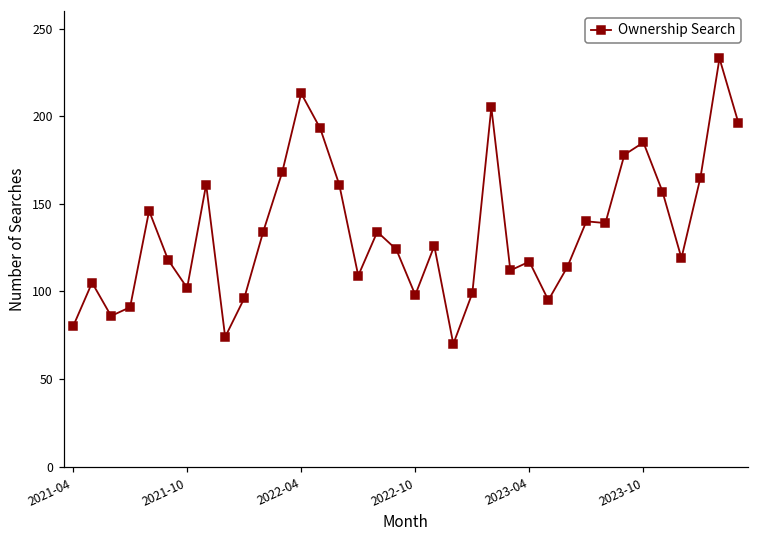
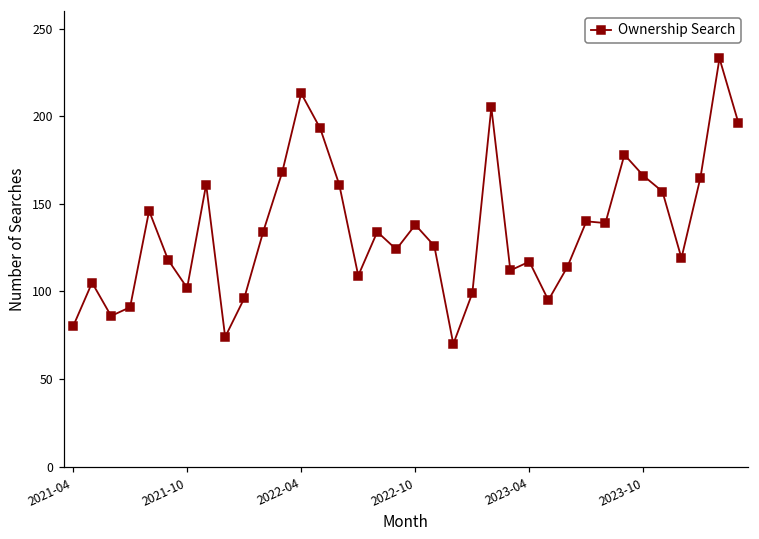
2022-10: 98 -> 138
2023-10: 185 -> 166
